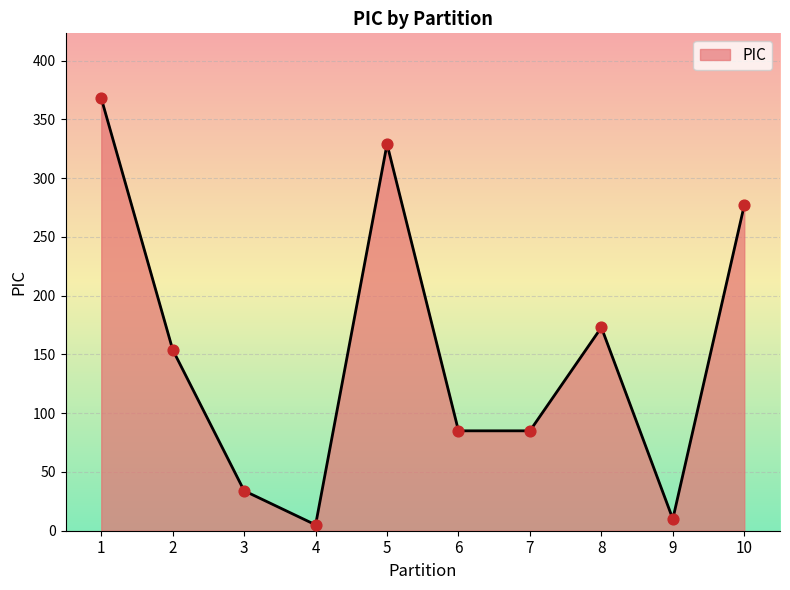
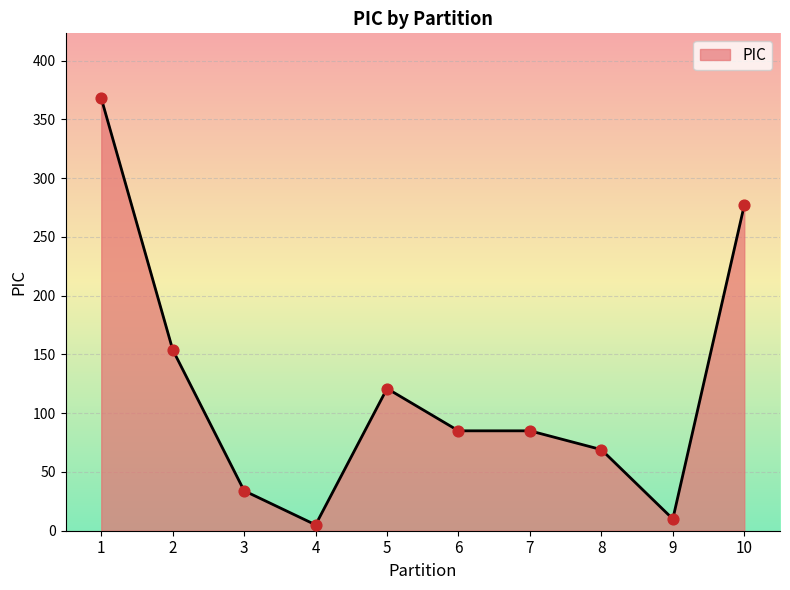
5: 329 -> 121
8: 173 -> 69
